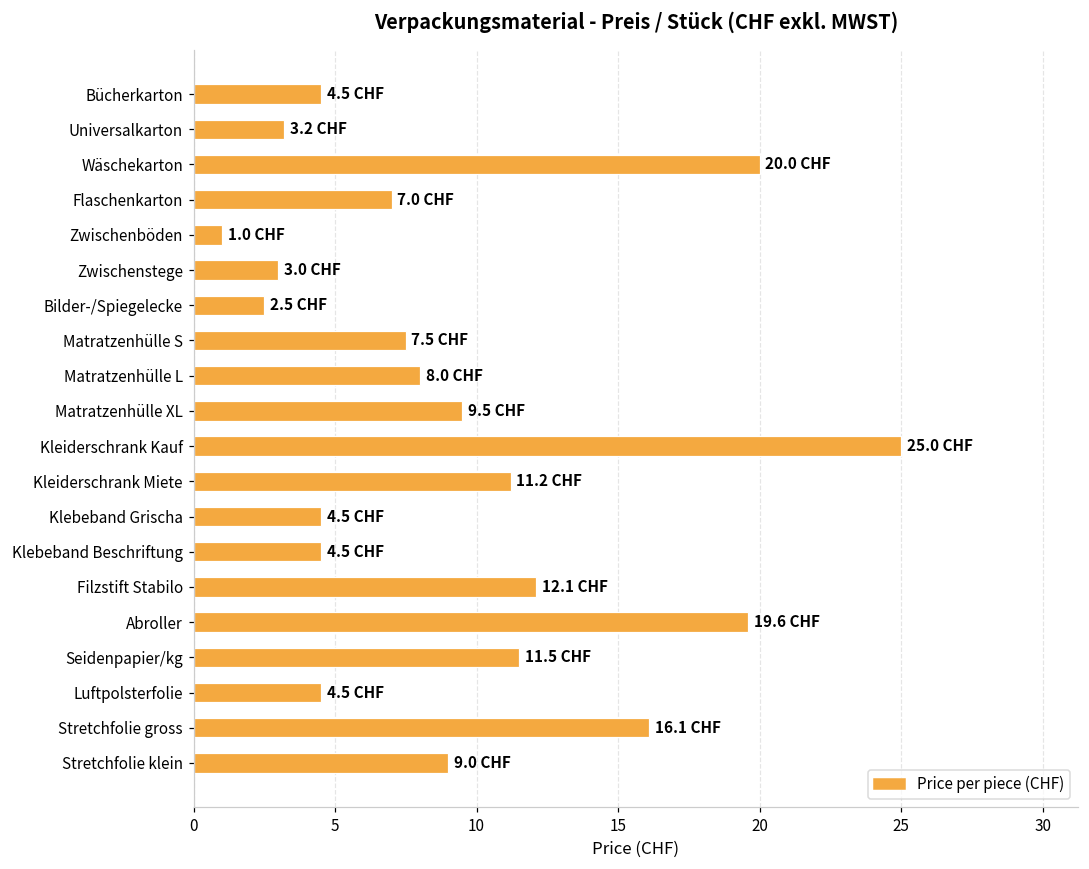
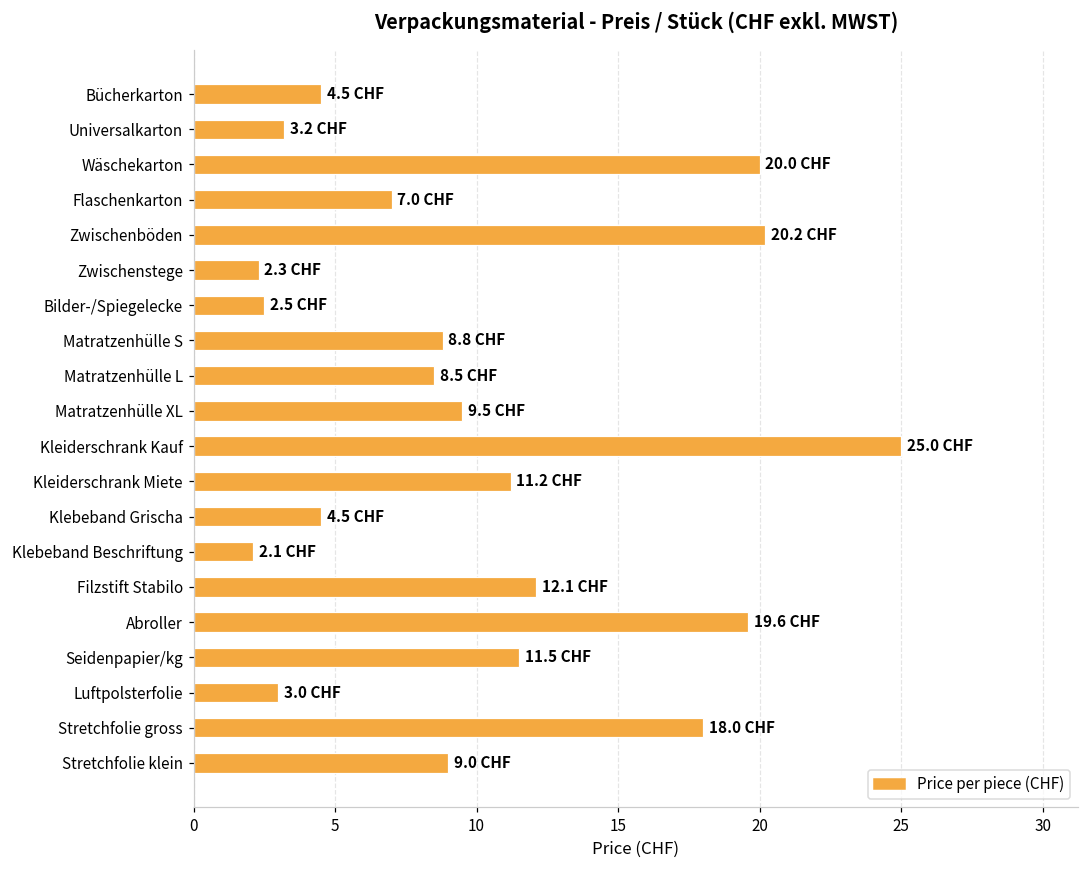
Zwischenböden: 1.0 -> 20.2
Zwischenstege: 3.0 -> 2.3
Matratzenhülle S: 7.5 -> 8.8
Matratzenhülle L: 8.0 -> 8.5
Klebeband Beschriftung: 4.5 -> 2.1
Luftpolsterfolie: 4.5 -> 3.0
Stretchfolie gross: 16.1 -> 18.0
